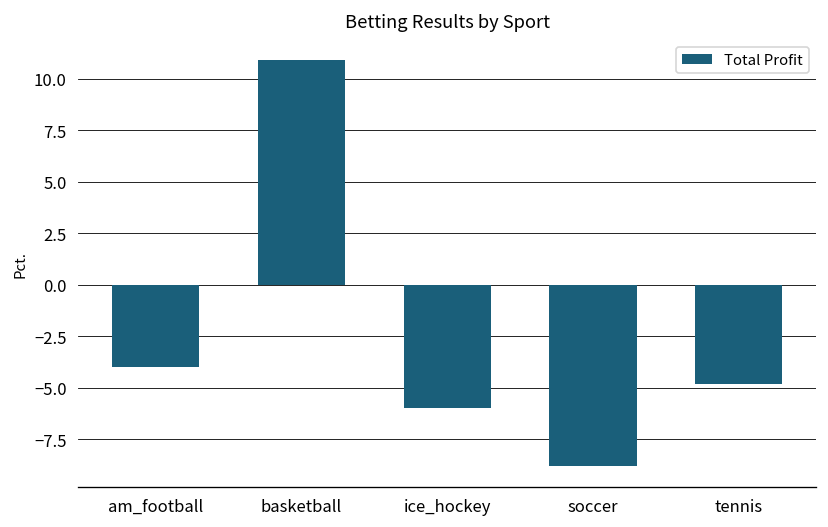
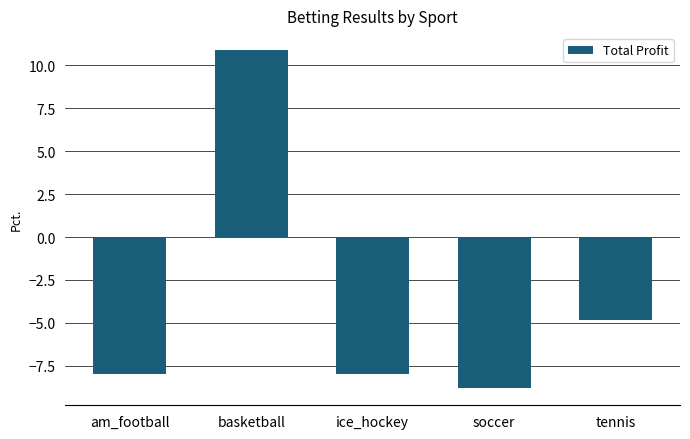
am_football: -4 -> -8
ice_hockey: -6 -> -8
